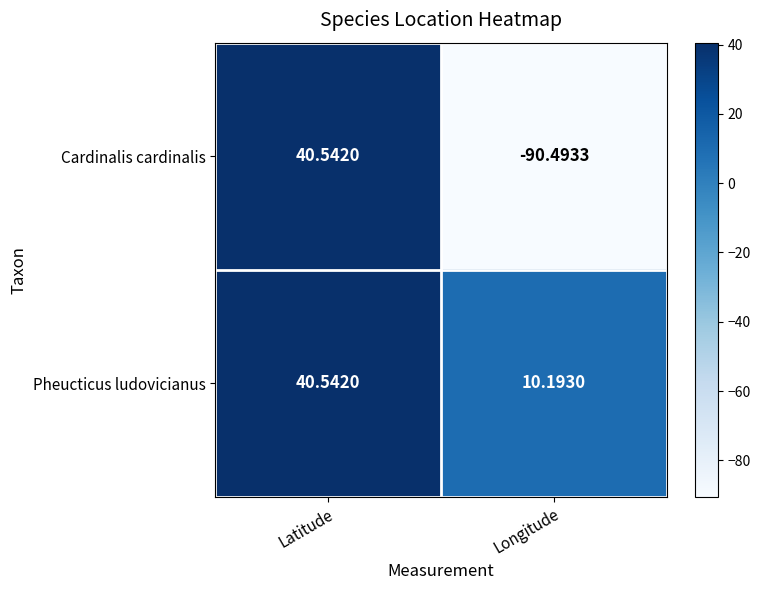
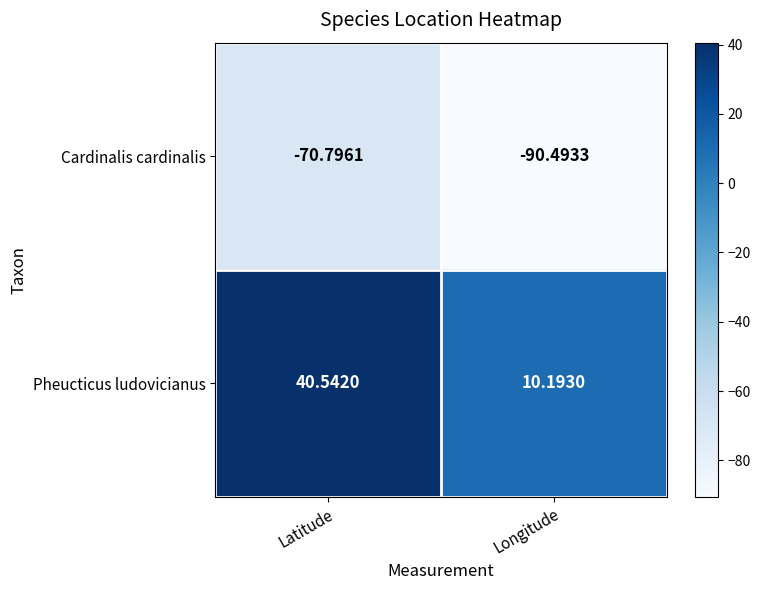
Cardinalis cardinalis, Latitude: 40.5420 -> -70.7961
